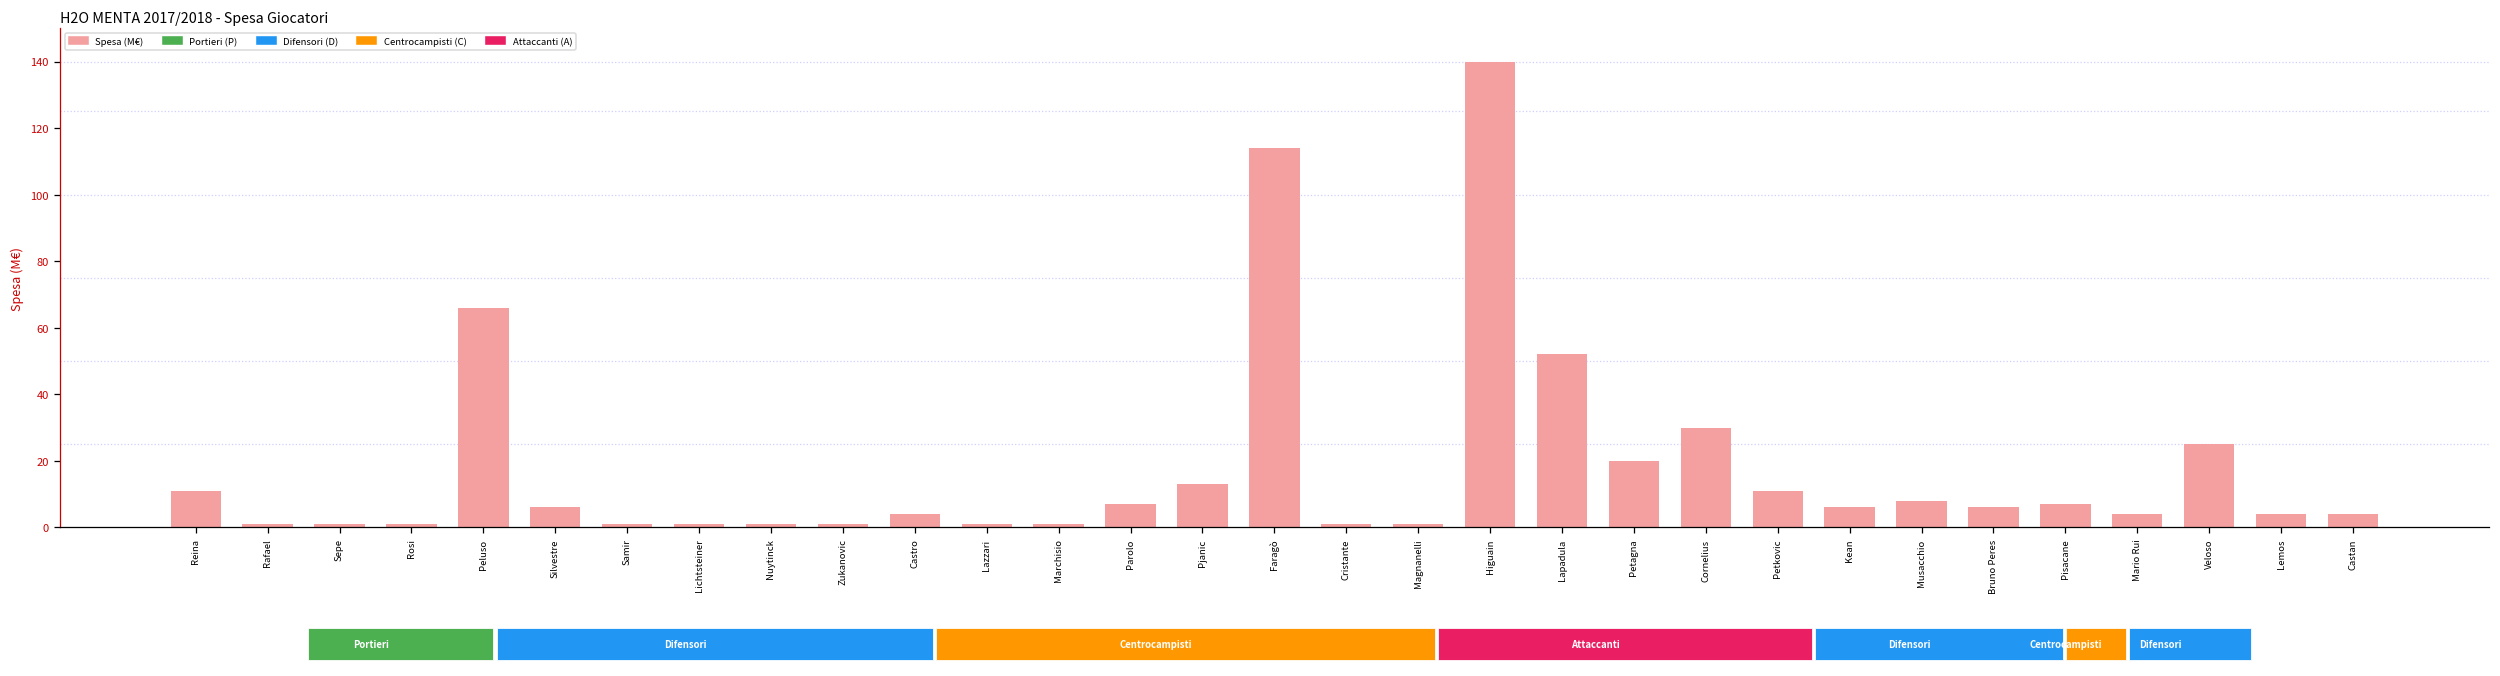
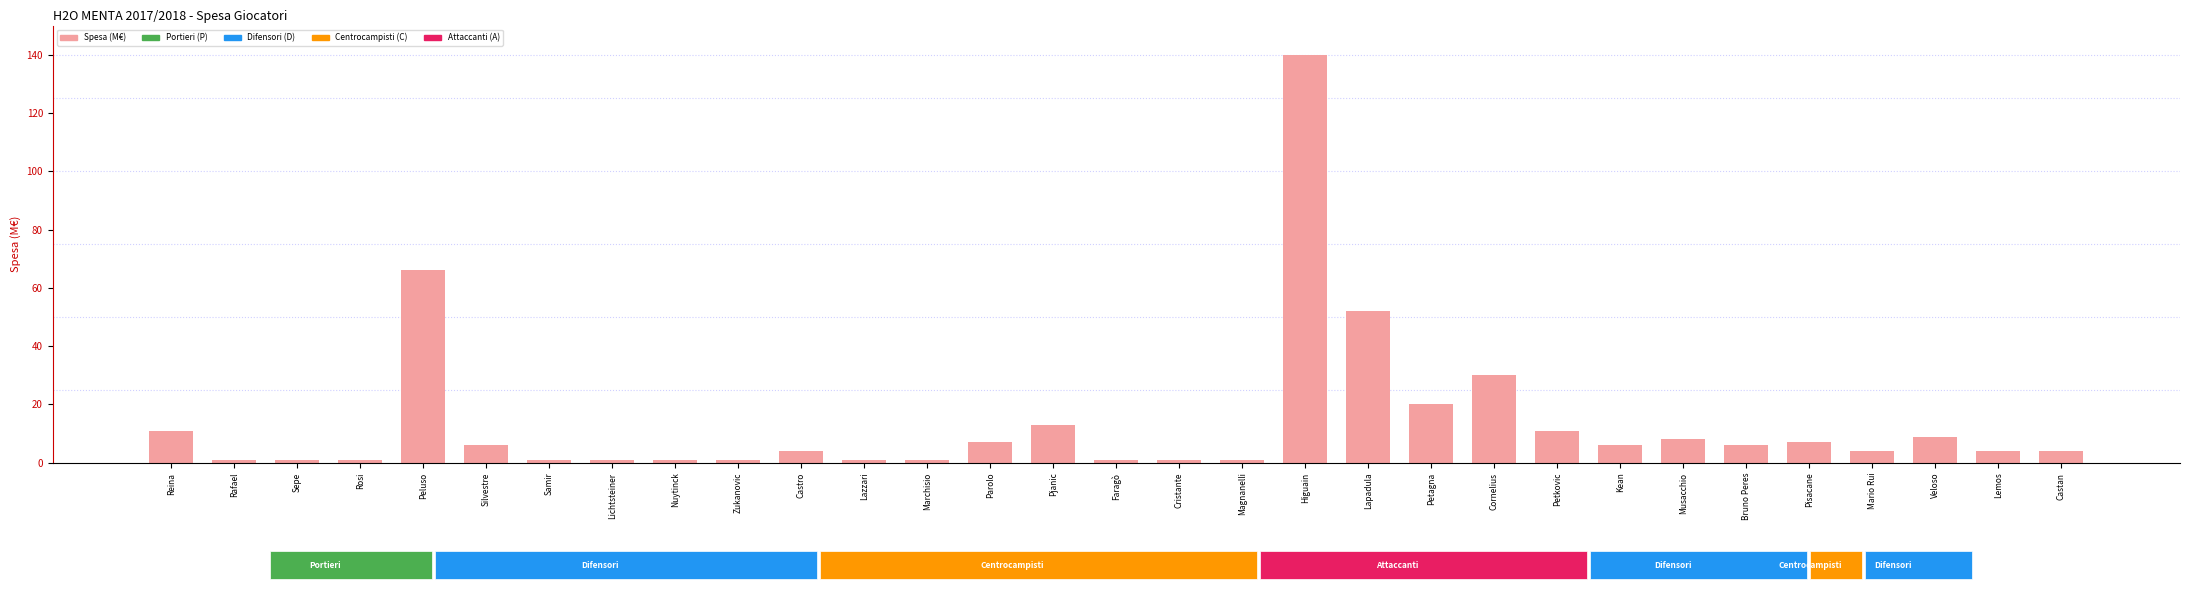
Faragò: 114 -> 1
Veloso: 25 -> 9
